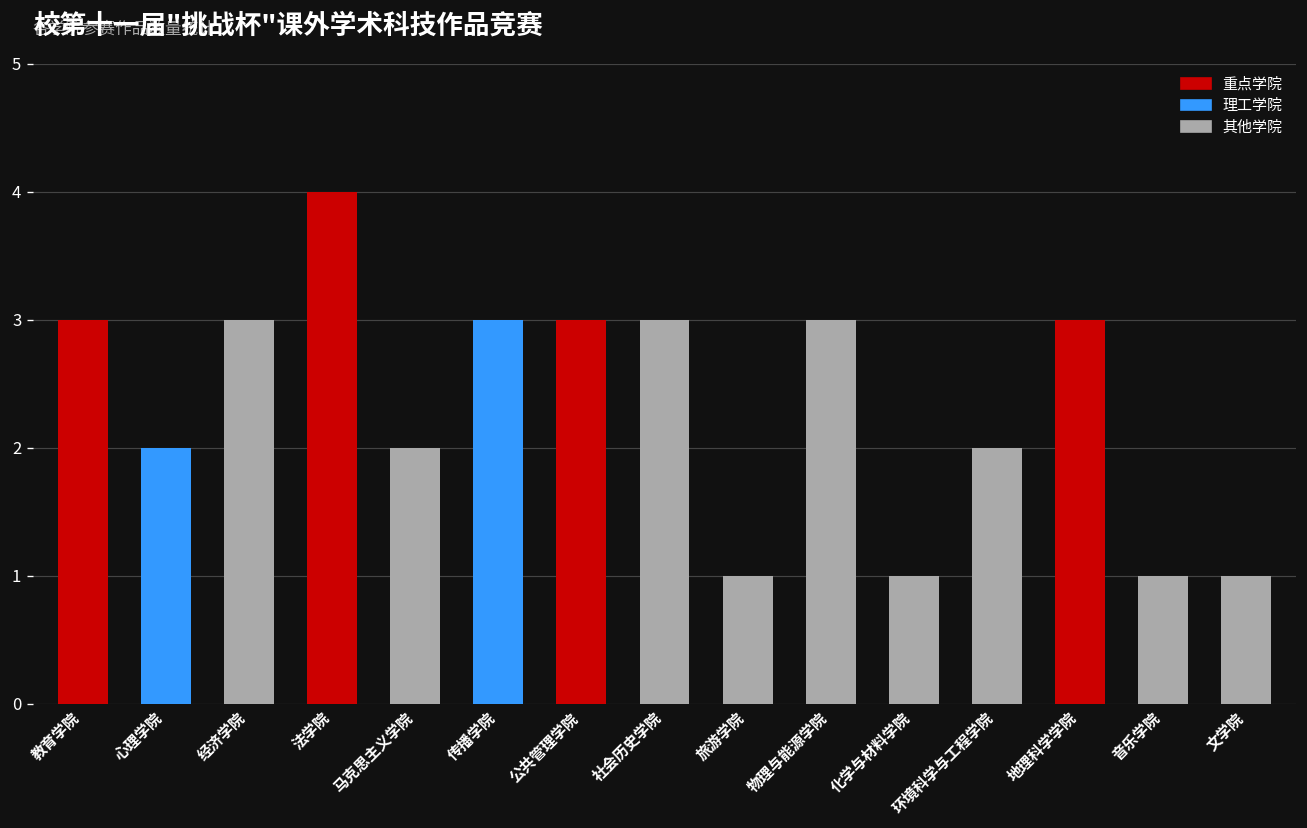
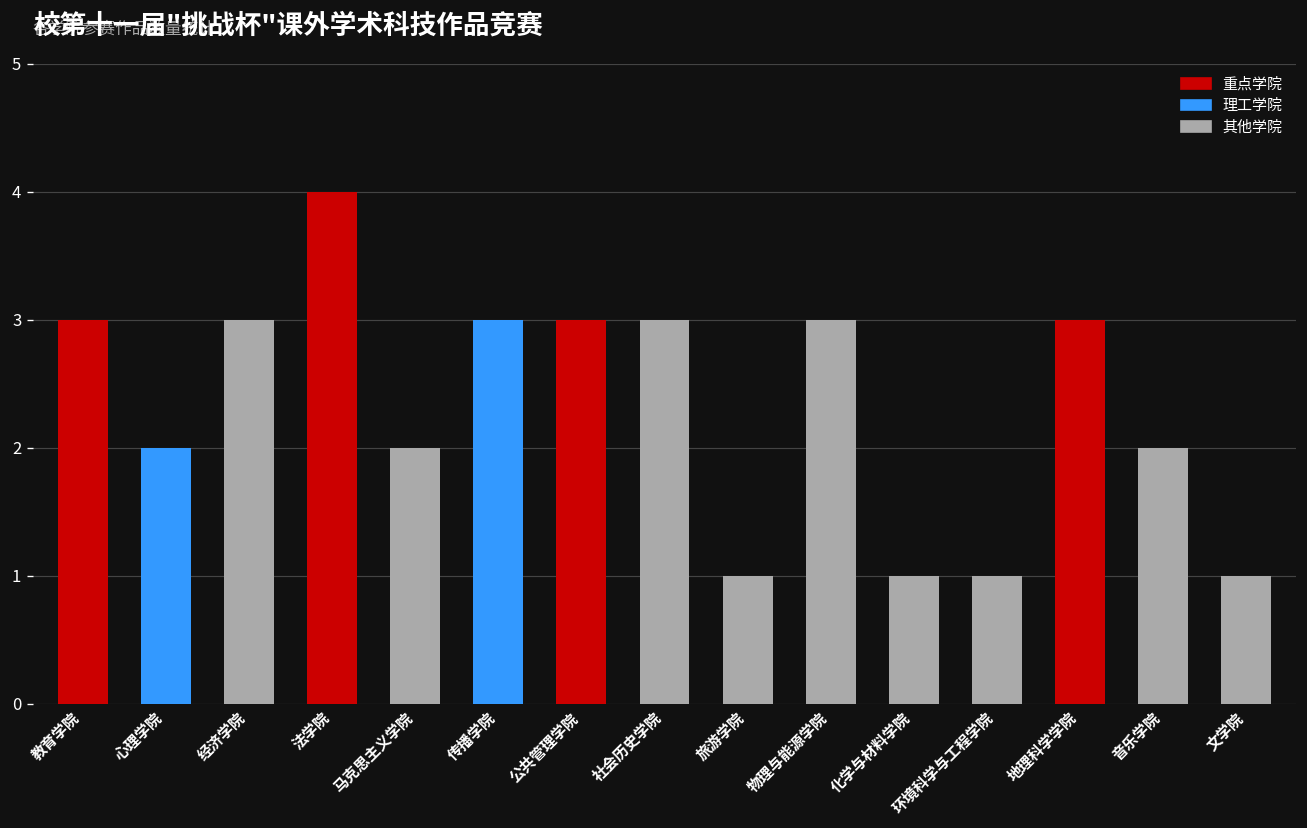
环境科学与工程学院: 2 -> 1
音乐学院: 1 -> 2
